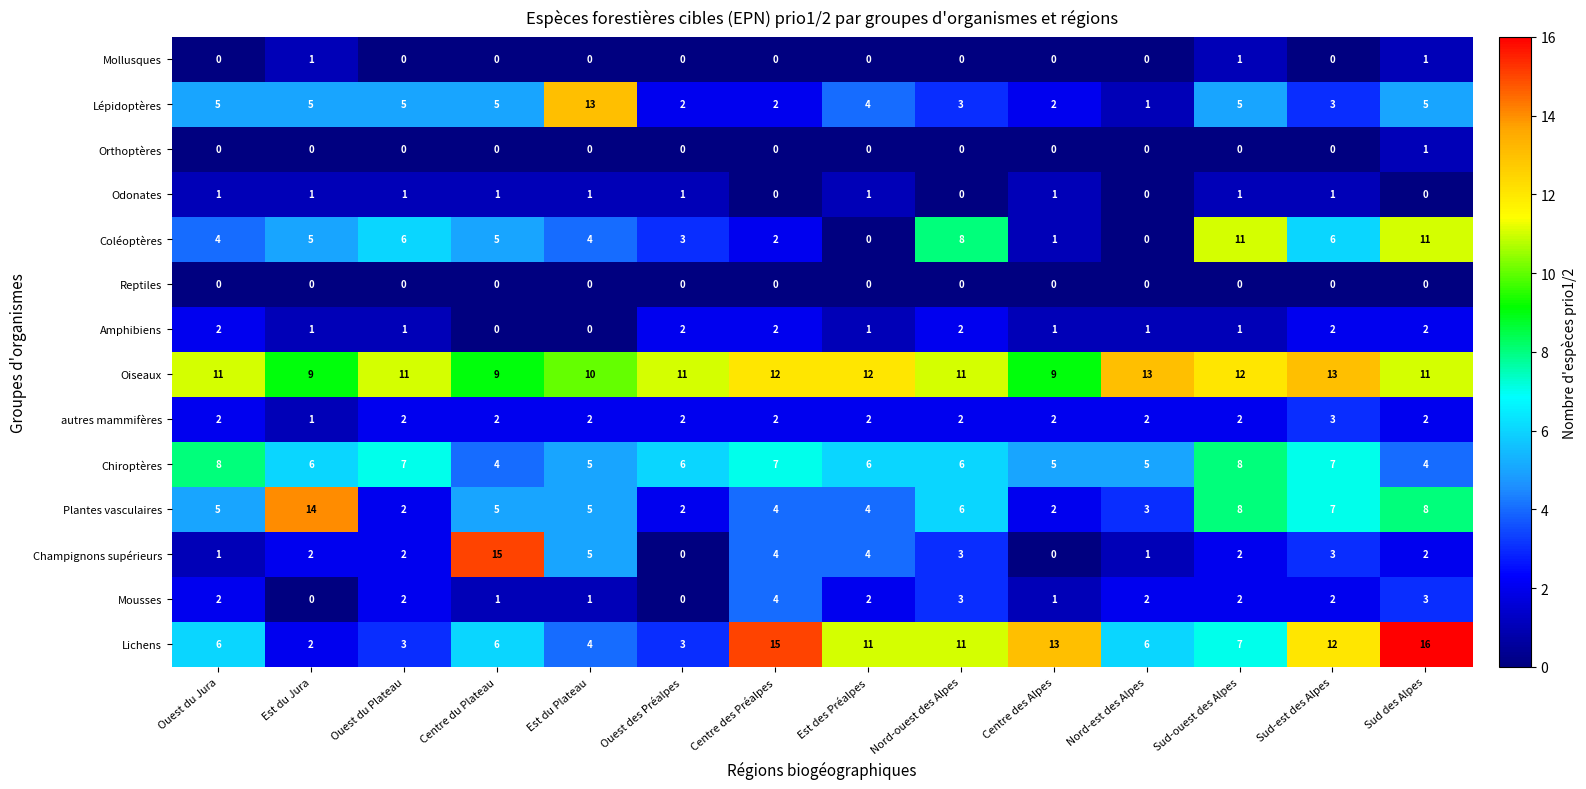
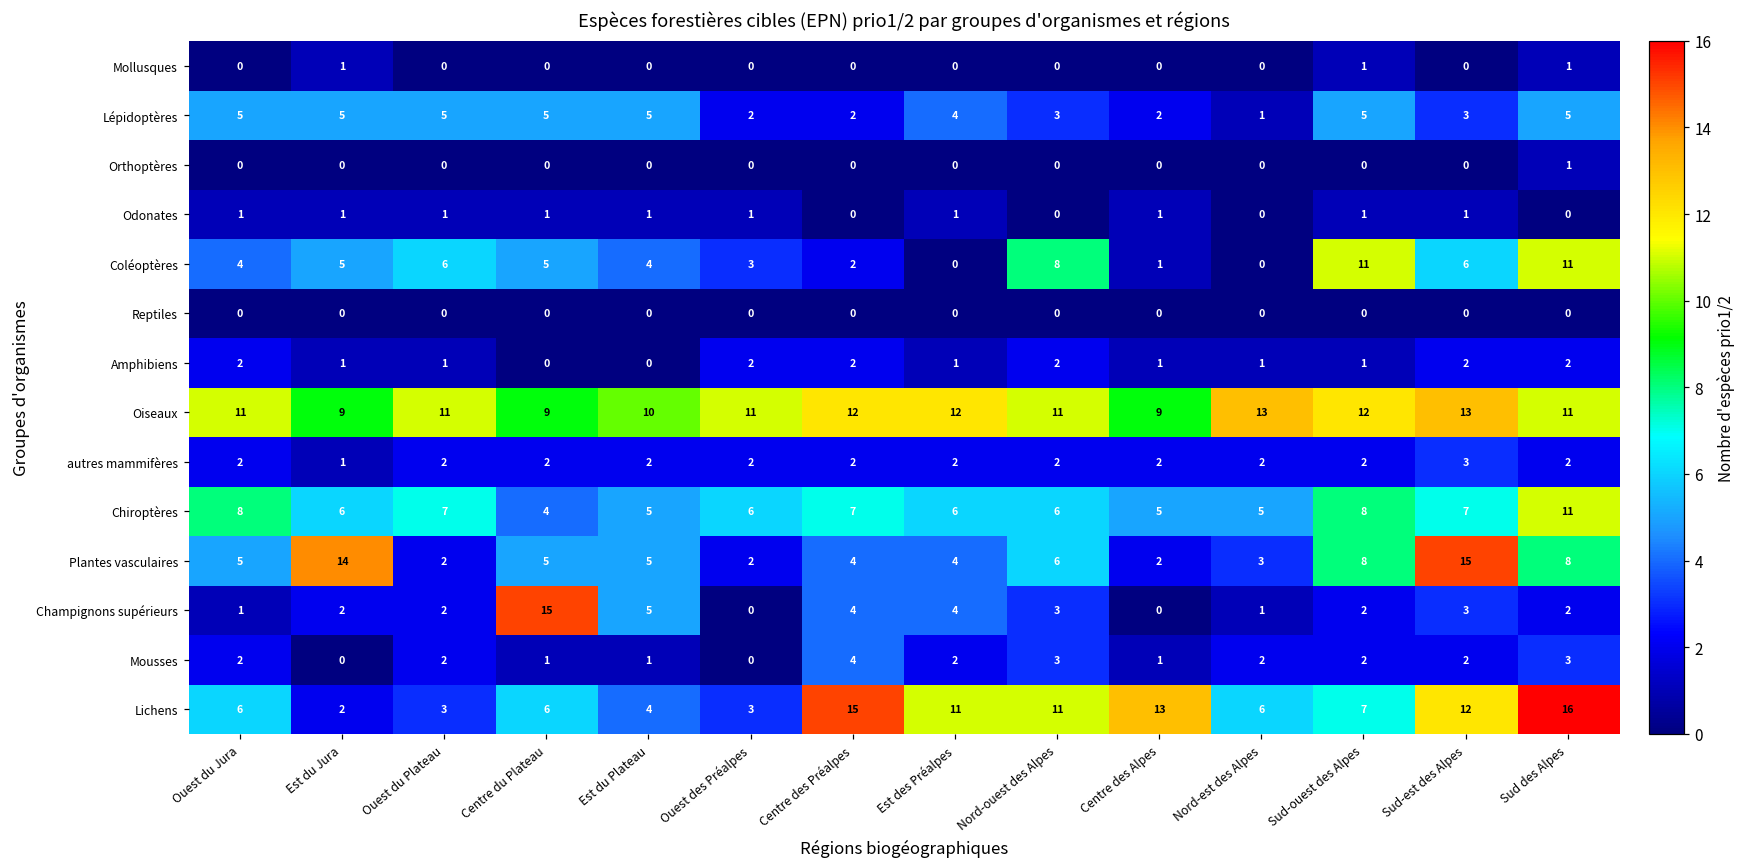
Lépidoptères, Est du Plateau: 13 -> 5
Chiroptères, Sud des Alpes: 4 -> 11
Plantes vasculaires, Sud-est des Alpes: 7 -> 15
